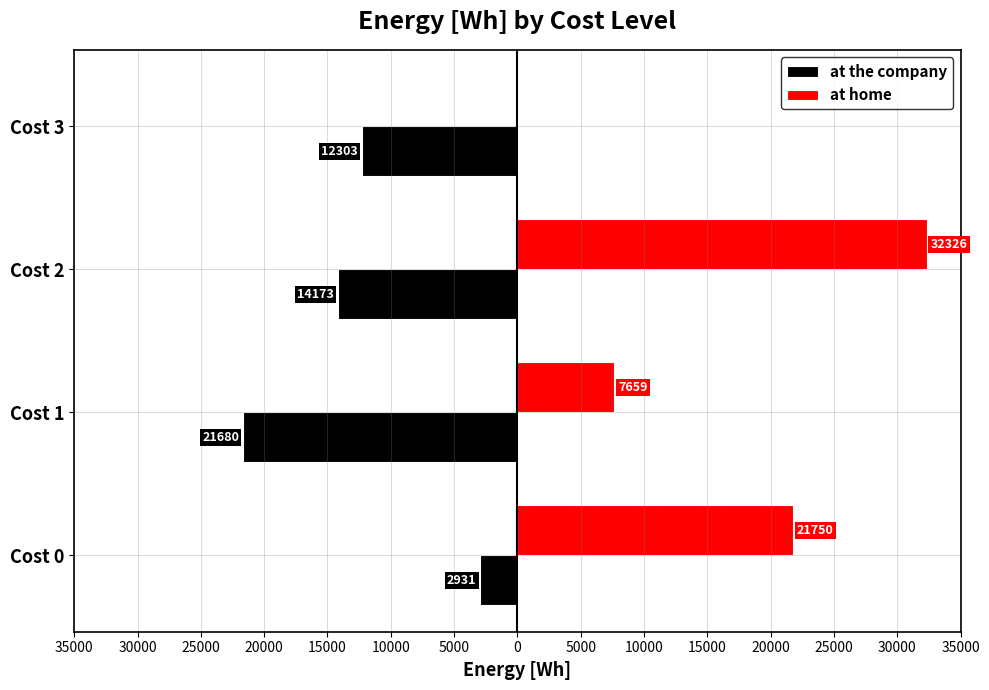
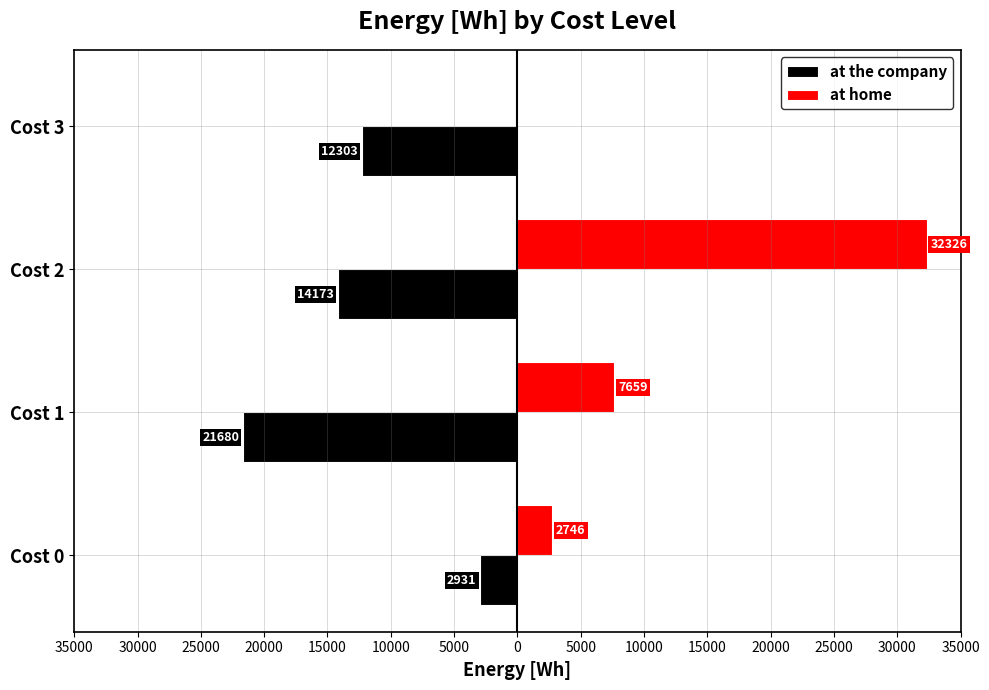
at home, Cost 0: 21750 -> 2746
